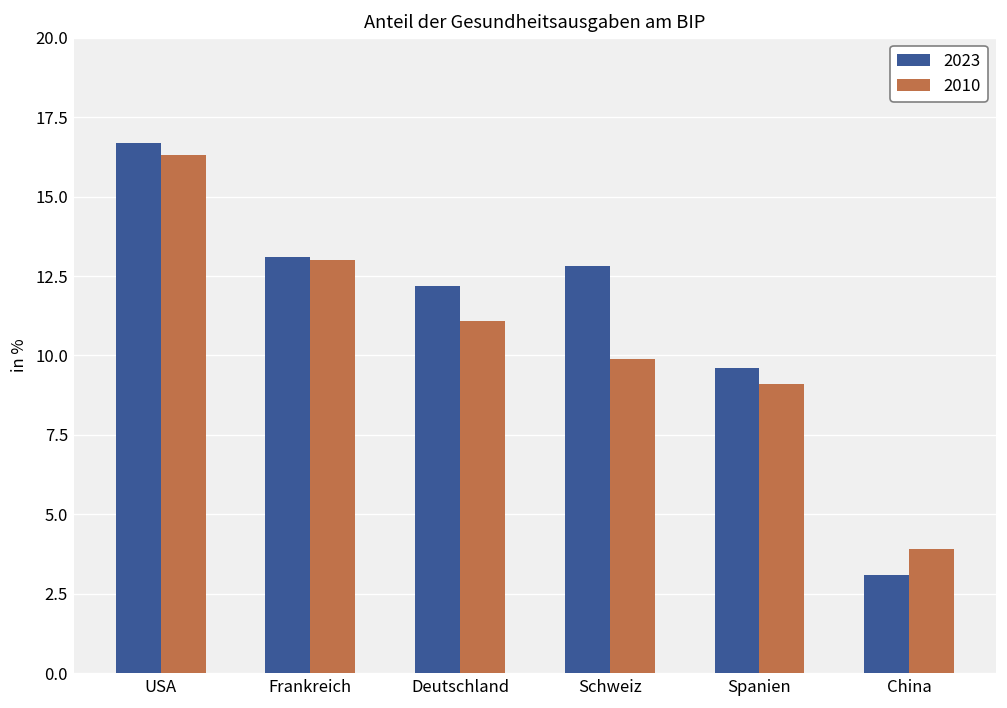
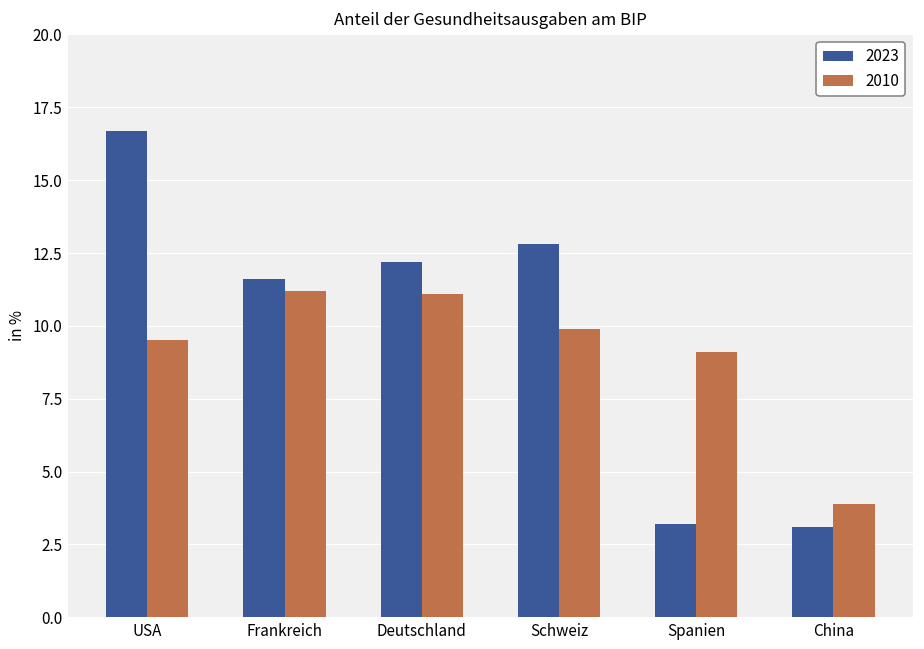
2010, USA: 16.3 -> 9.5
2023, Frankreich: 13.1 -> 11.6
2010, Frankreich: 13.0 -> 11.2
2023, Spanien: 9.6 -> 3.2
